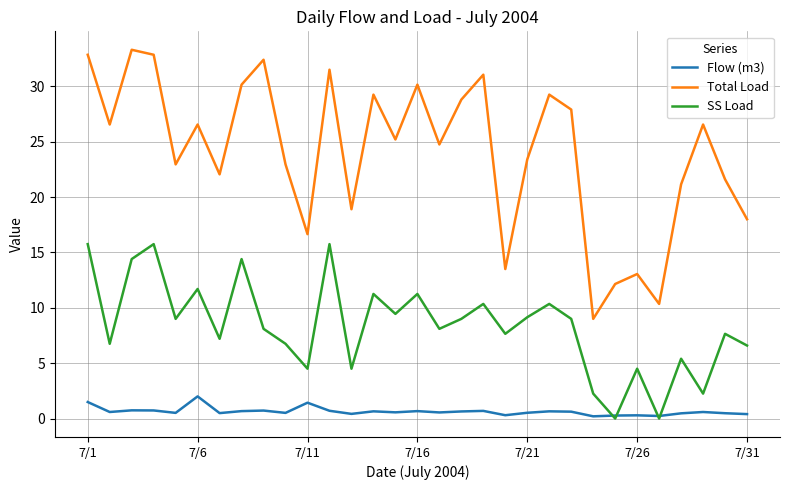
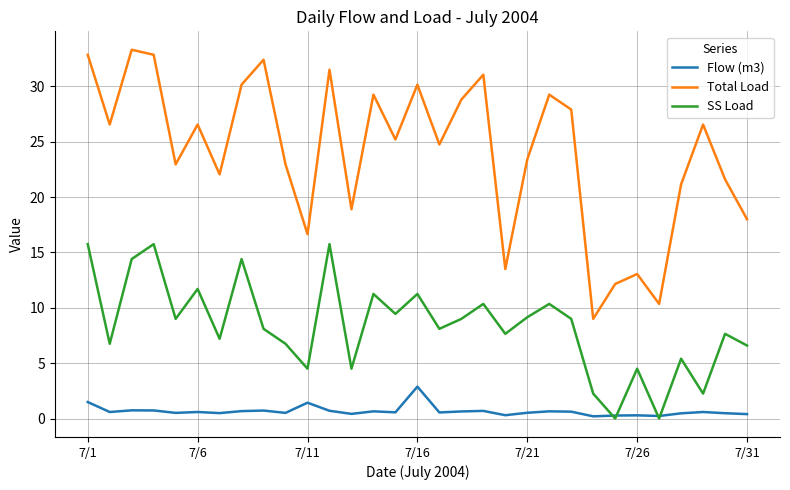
Flow (m3), 7/6: 2.0 -> 0.6
Flow (m3), 7/16: 0.7 -> 2.9
